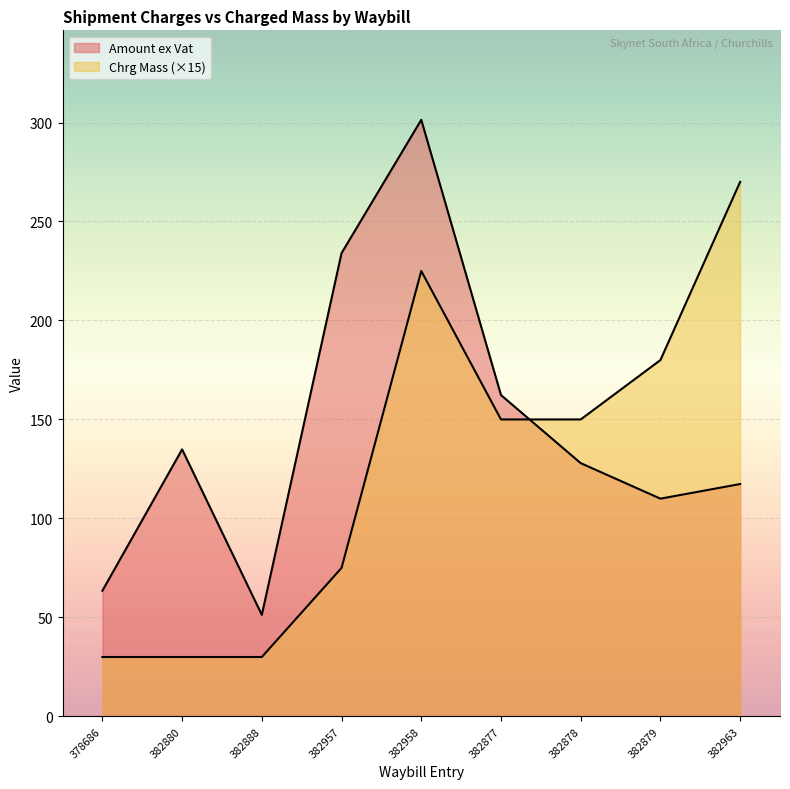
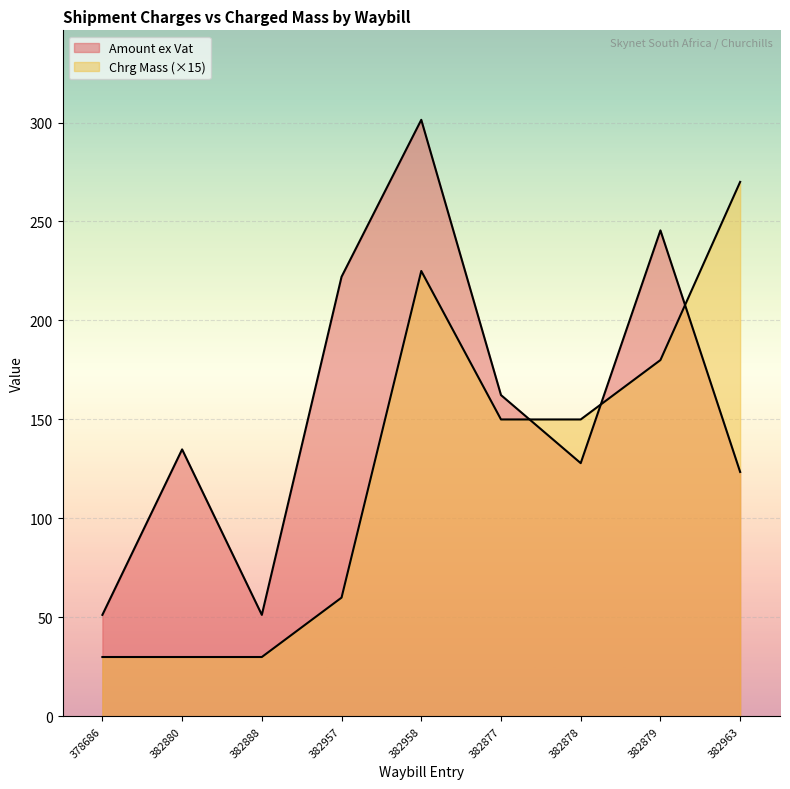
Amount ex Vat, 378686: 63 -> 51
Amount ex Vat, 382957: 234 -> 222
Chrg Mass (×15), 382957: 75 -> 60
Amount ex Vat, 382879: 110 -> 246
Amount ex Vat, 382963: 117 -> 123
